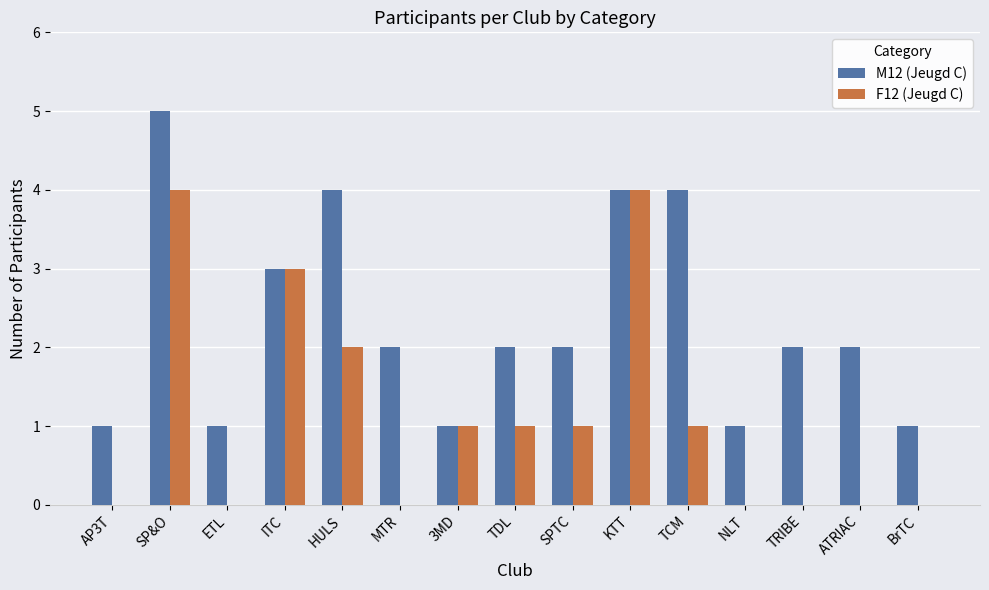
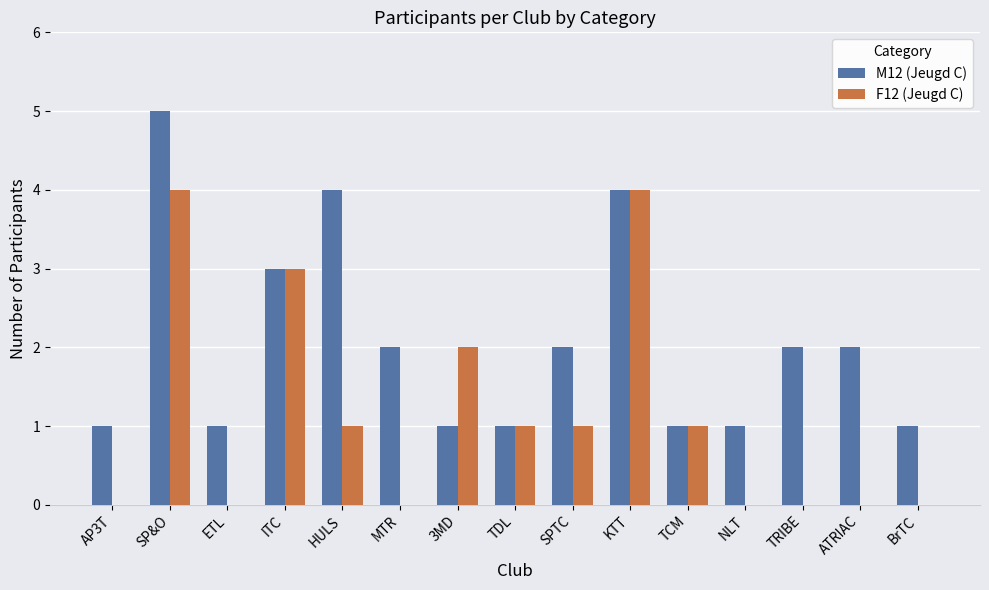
F12 (Jeugd C), HULS: 2 -> 1
F12 (Jeugd C), 3MD: 1 -> 2
M12 (Jeugd C), TDL: 2 -> 1
M12 (Jeugd C), TCM: 4 -> 1
